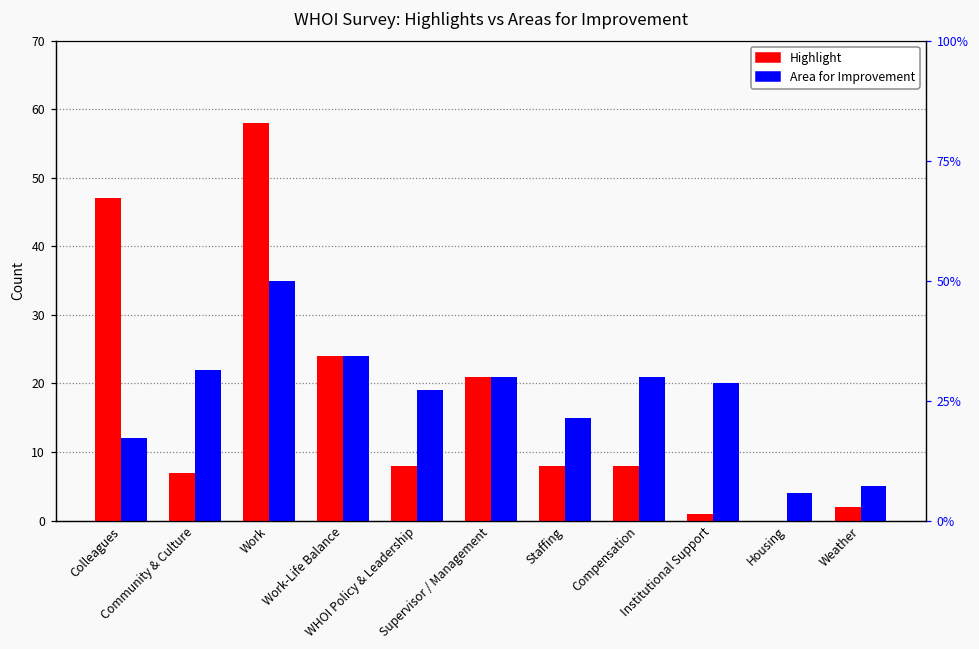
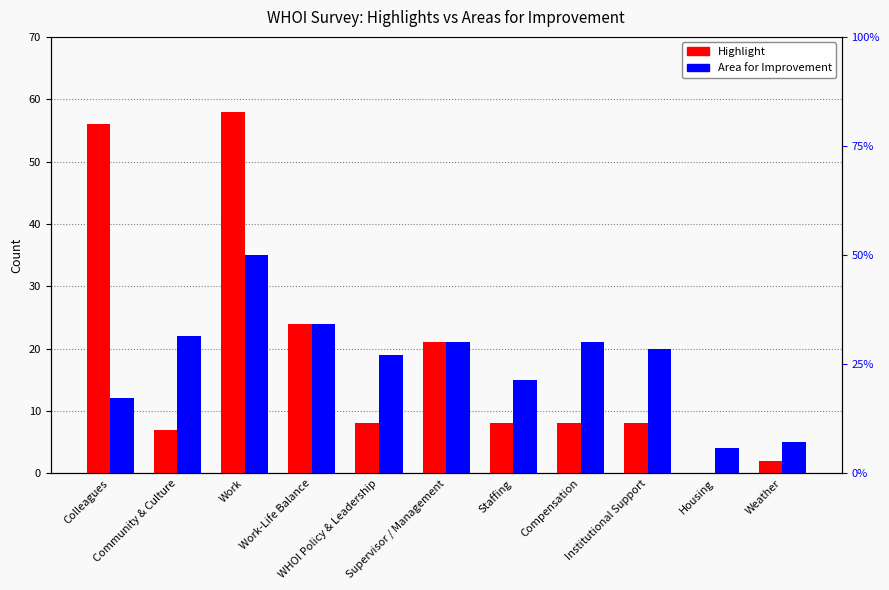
Highlight, Colleagues: 47 -> 56
Highlight, Institutional Support: 1 -> 8
